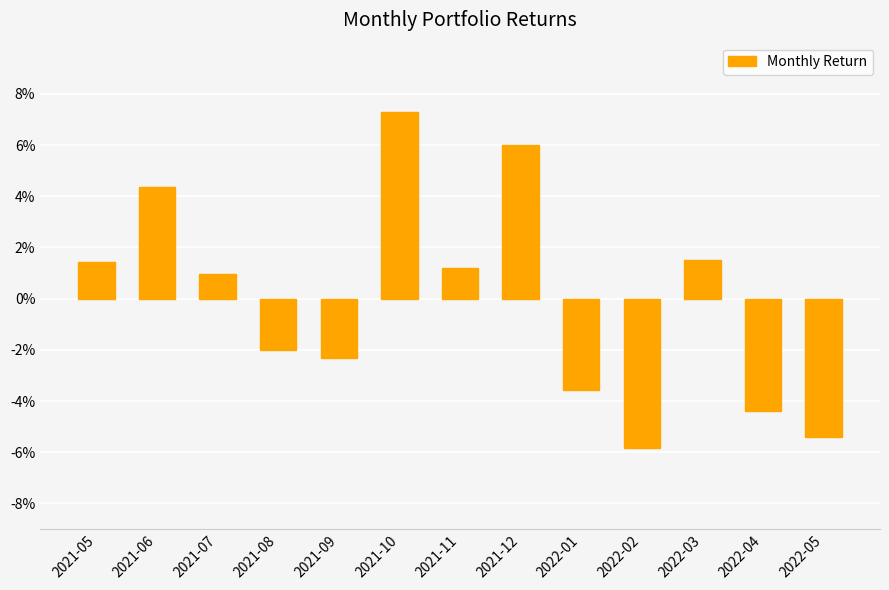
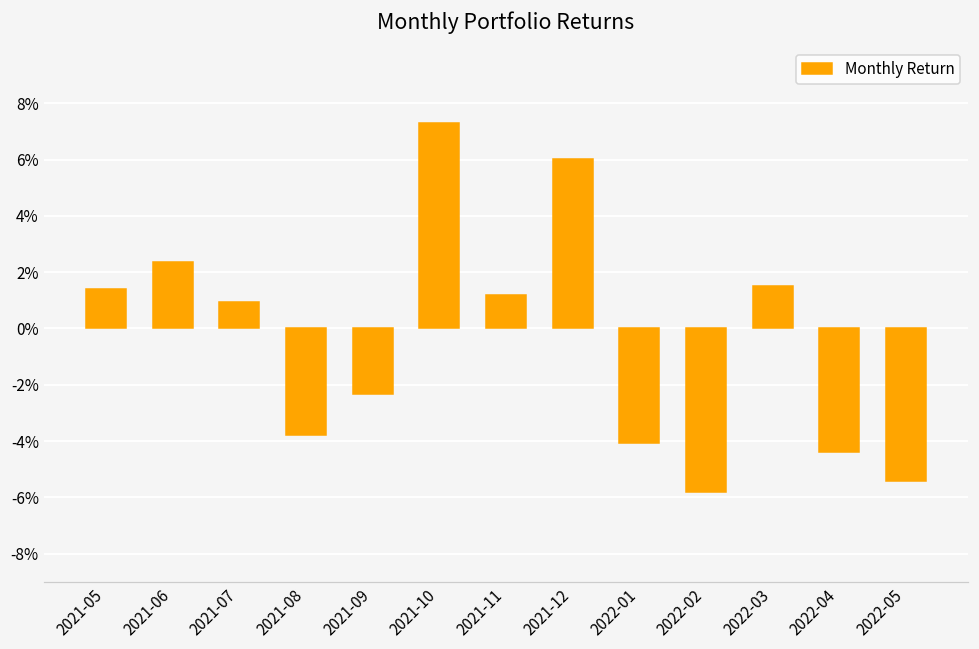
2021-06: 4.3% -> 2.4%
2021-08: -2.0% -> -3.8%
2022-01: -3.6% -> -4.1%
